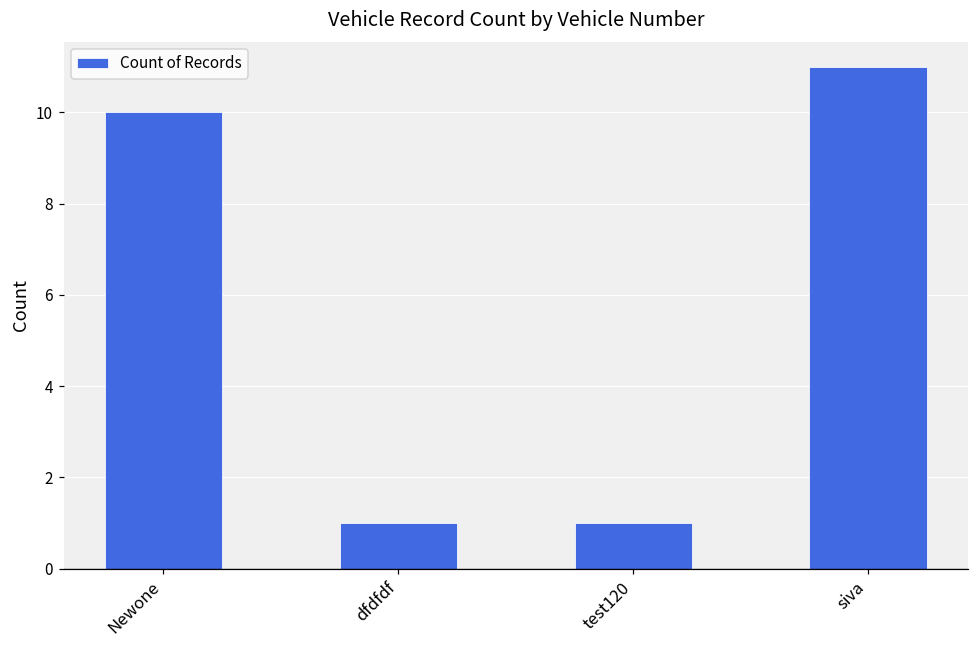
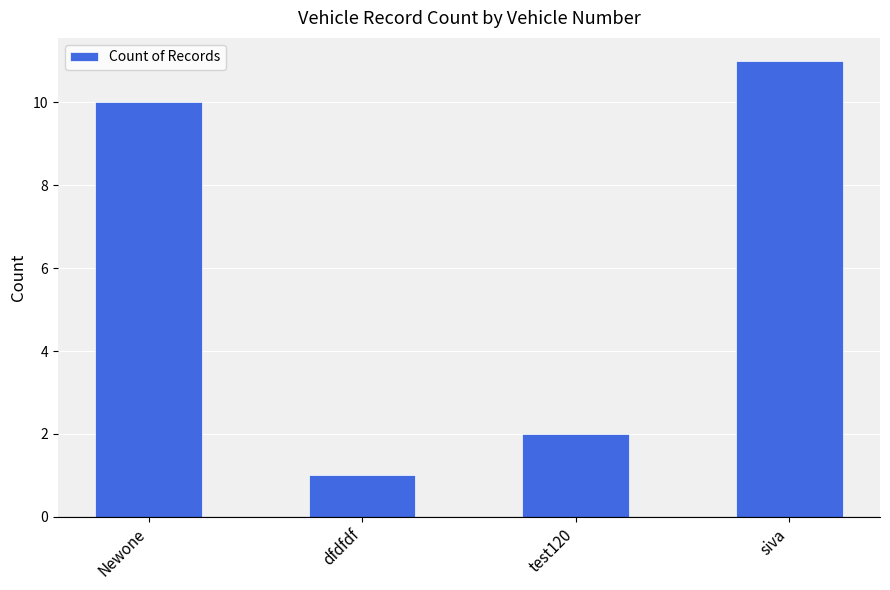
test120: 1 -> 2
